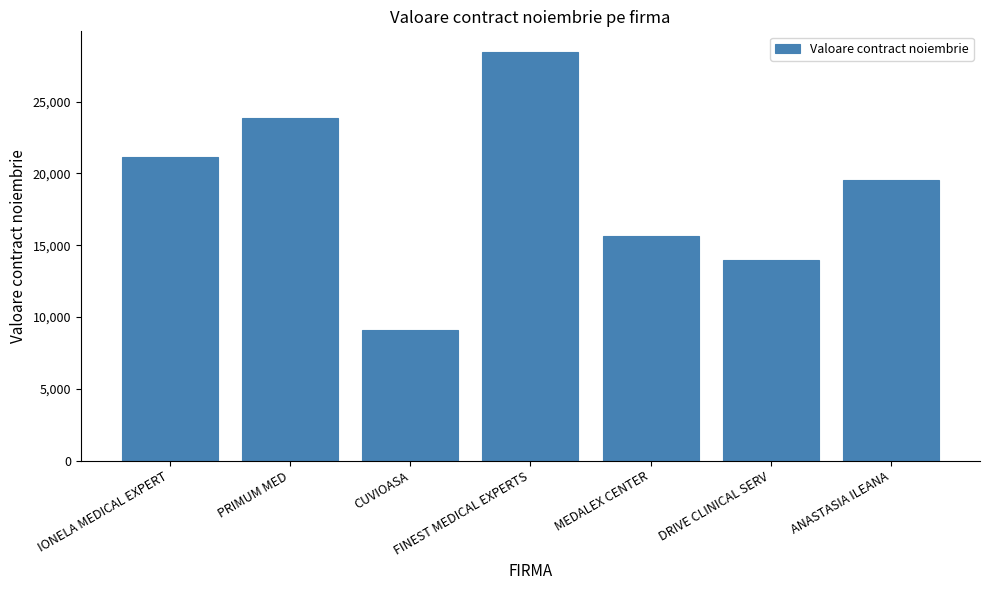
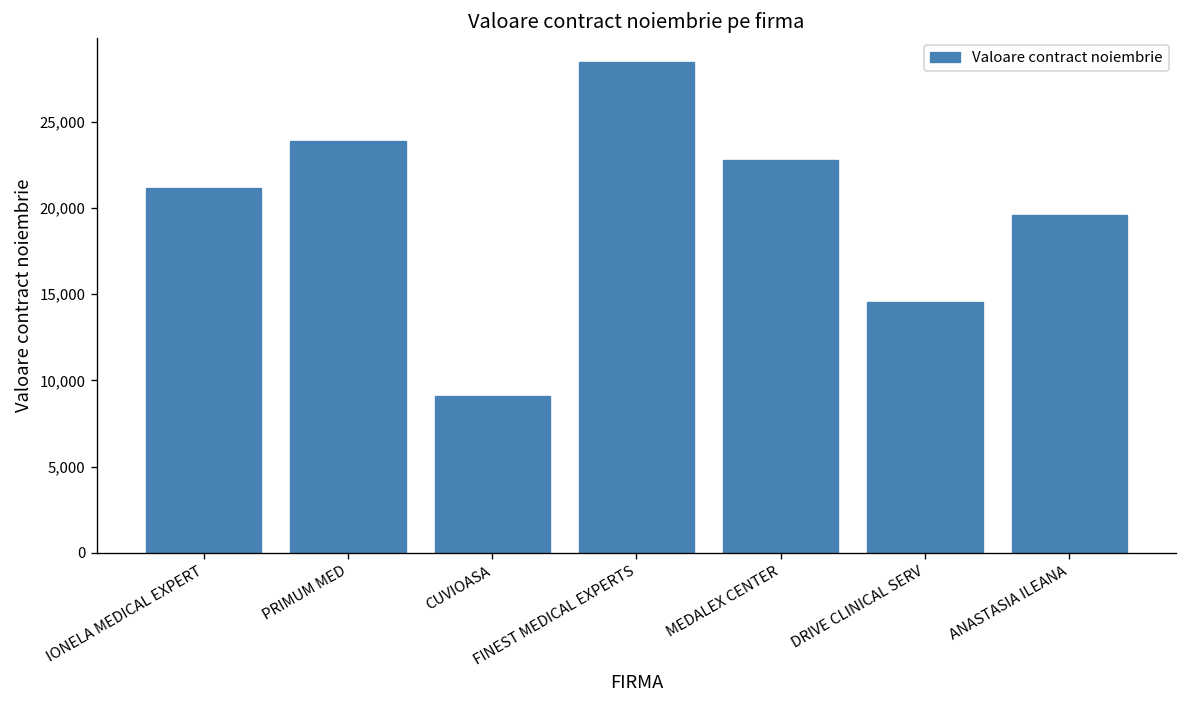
MEDALEX CENTER: 15,600 -> 22,800
DRIVE CLINICAL SERV: 13,900 -> 14,600
